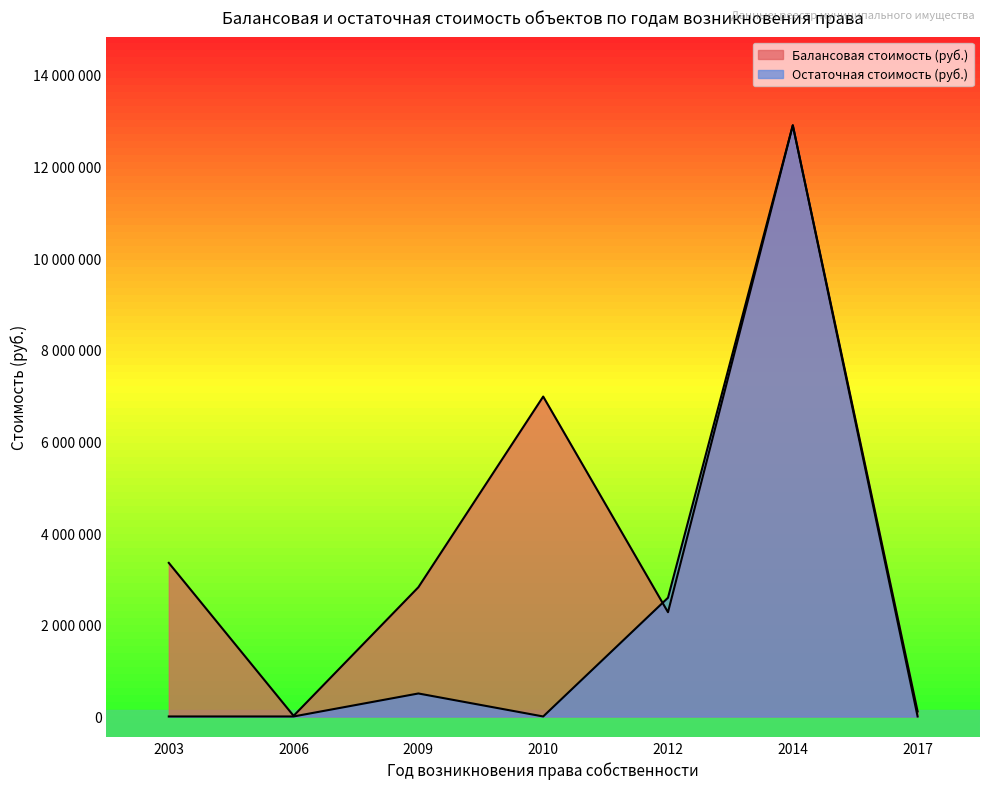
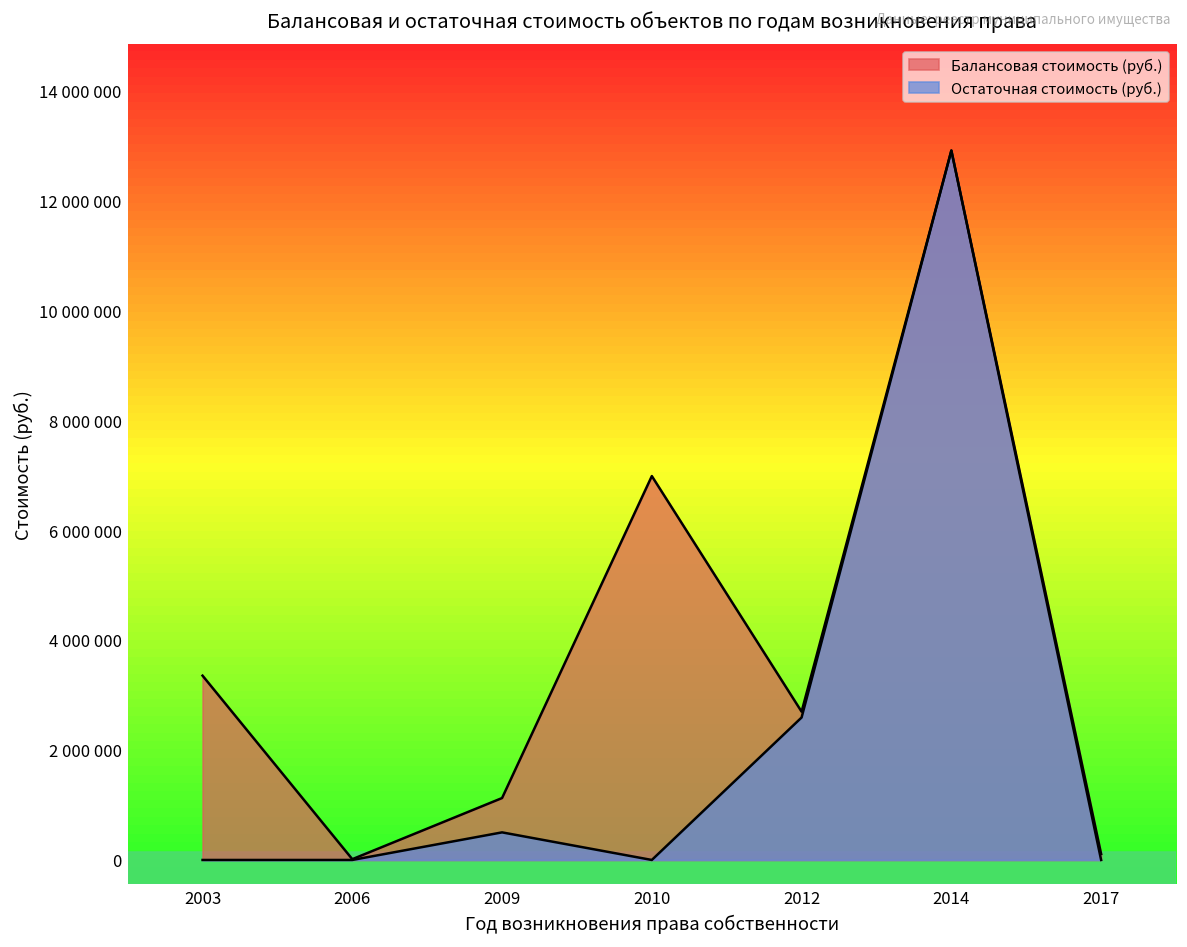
Балансовая стоимость (руб.), 2009: 2800000 -> 1100000
Балансовая стоимость (руб.), 2012: 2300000 -> 2700000
